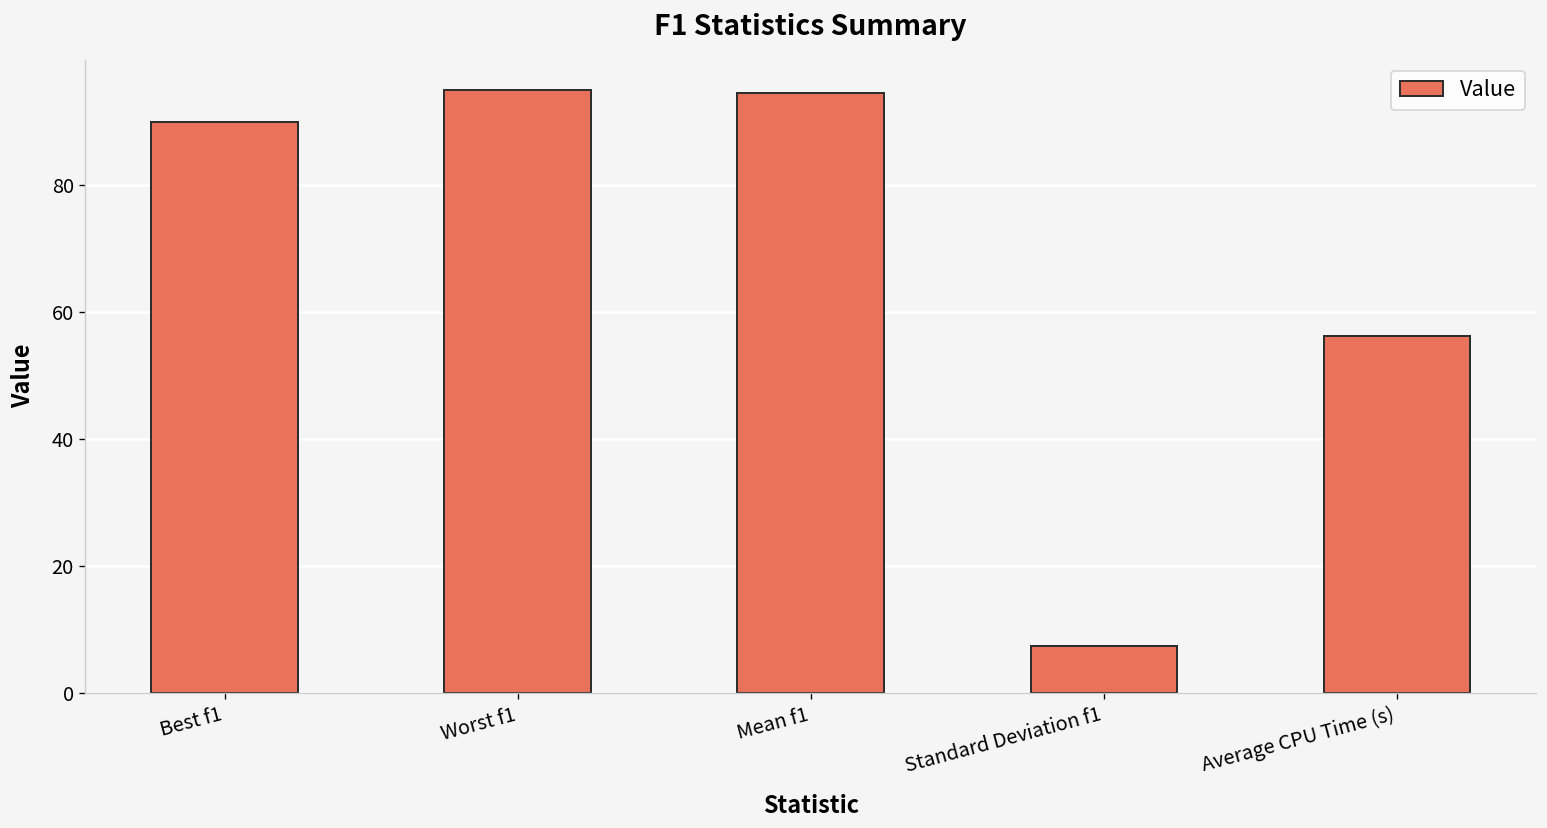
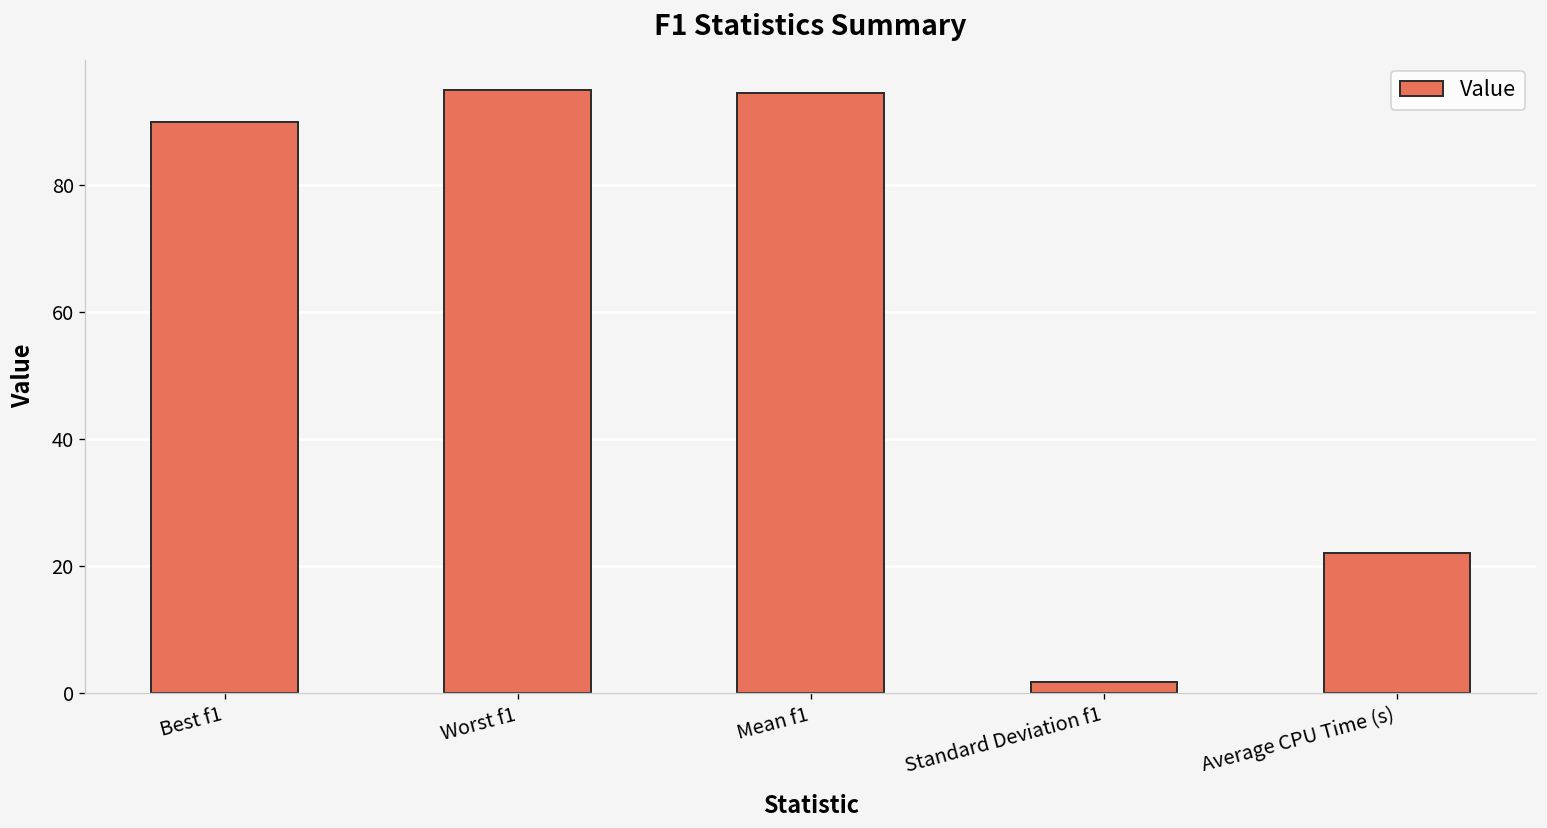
Standard Deviation f1: 7 -> 2
Average CPU Time (s): 56 -> 22
